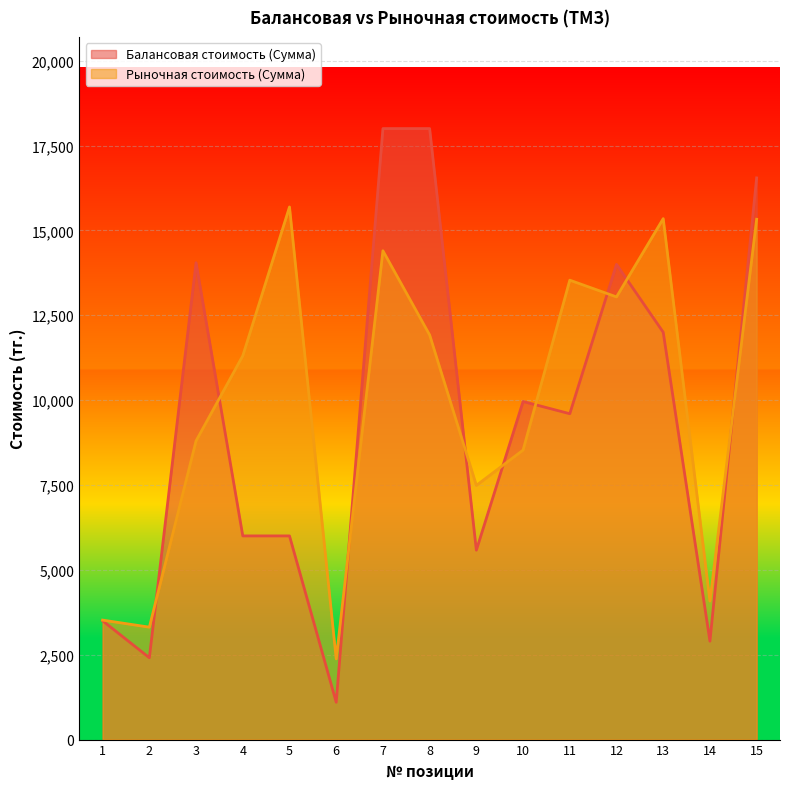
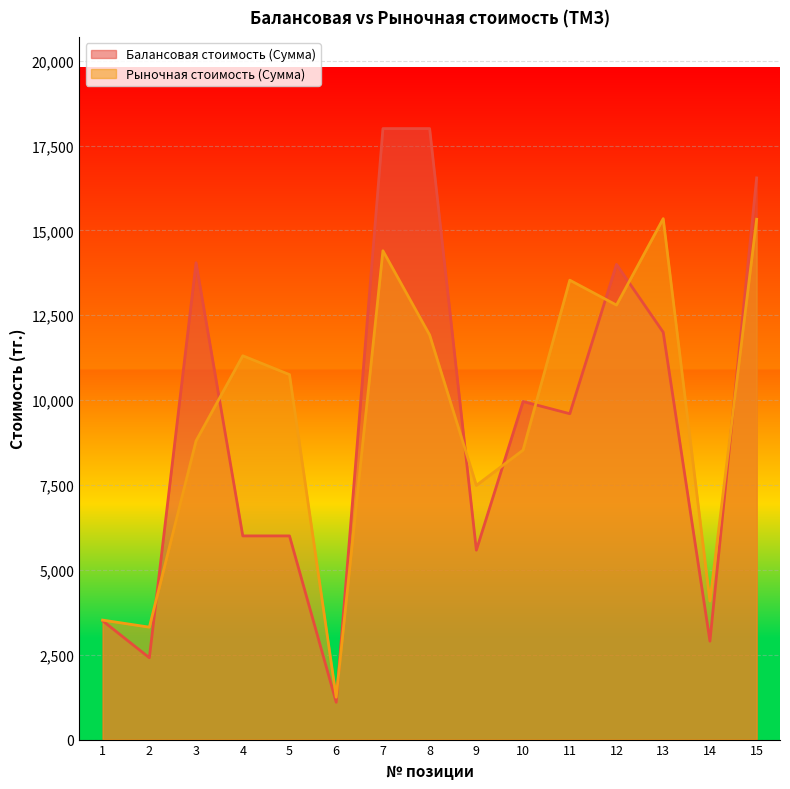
Рыночная стоимость (Сумма), 5: 15,700 -> 10,800
Рыночная стоимость (Сумма), 6: 2,400 -> 1,200
Рыночная стоимость (Сумма), 12: 13,000 -> 12,800
